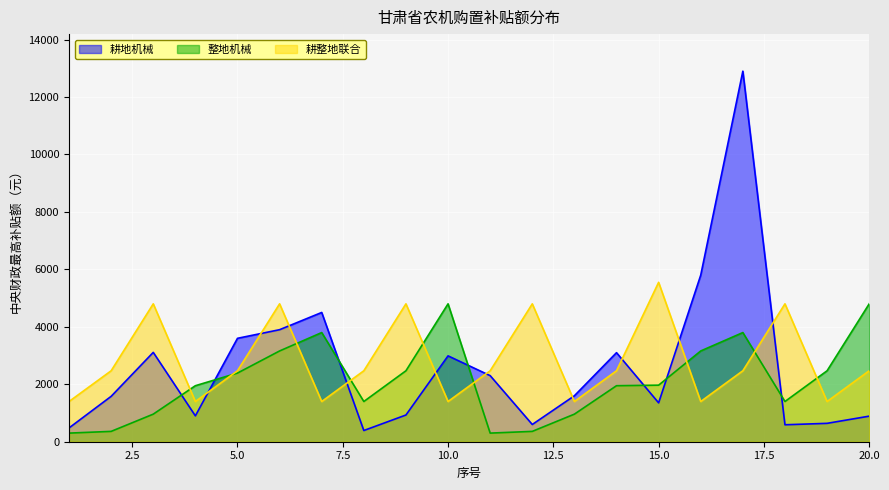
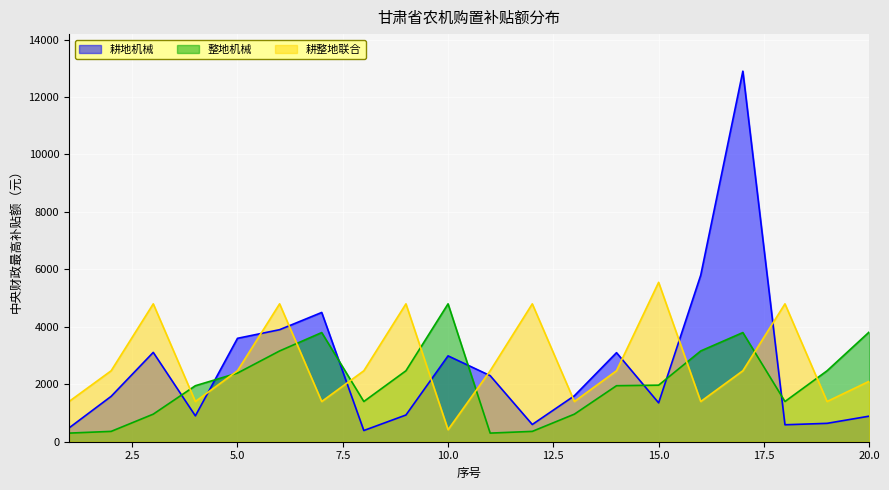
耕整地联合, 10.0: 1400 -> 400
整地机械, 20.0: 4800 -> 3800
耕整地联合, 20.0: 2500 -> 2100
